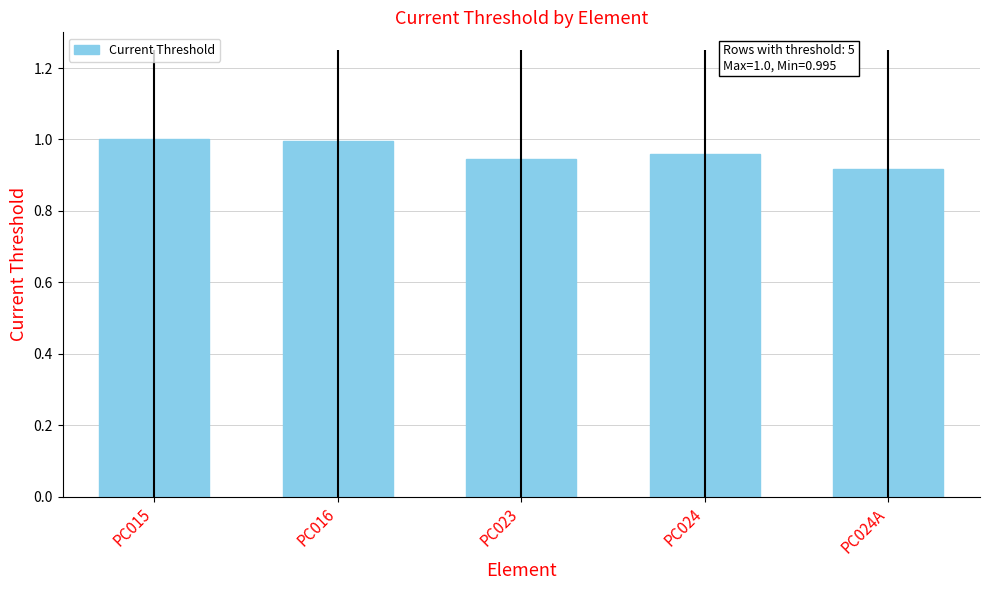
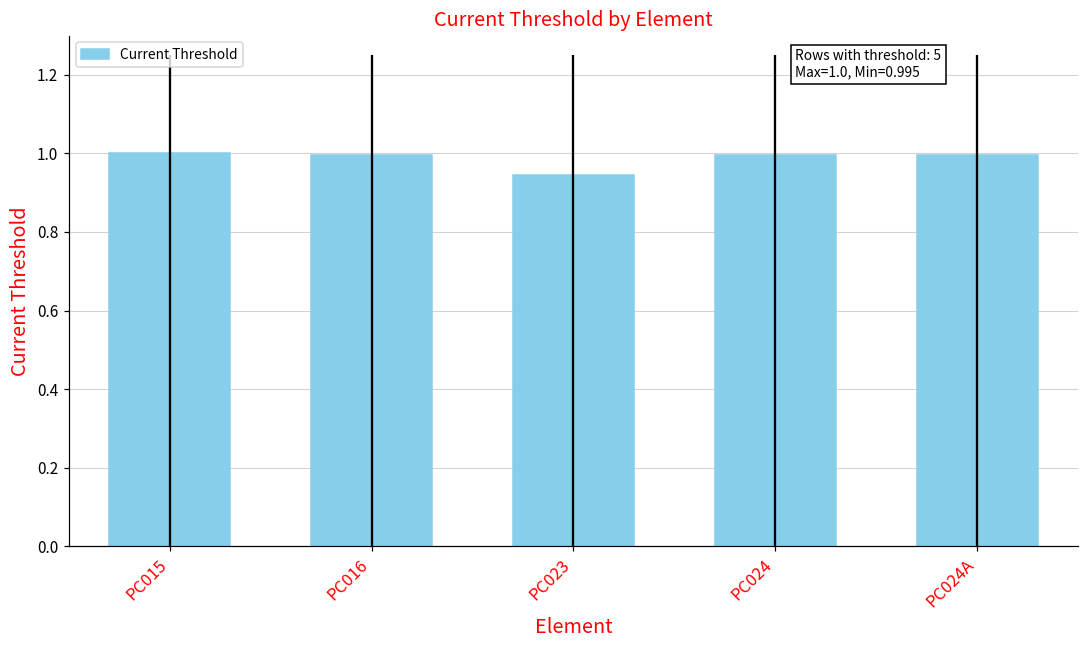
PC024: 0.96 -> 1.00
PC024A: 0.92 -> 1.00
